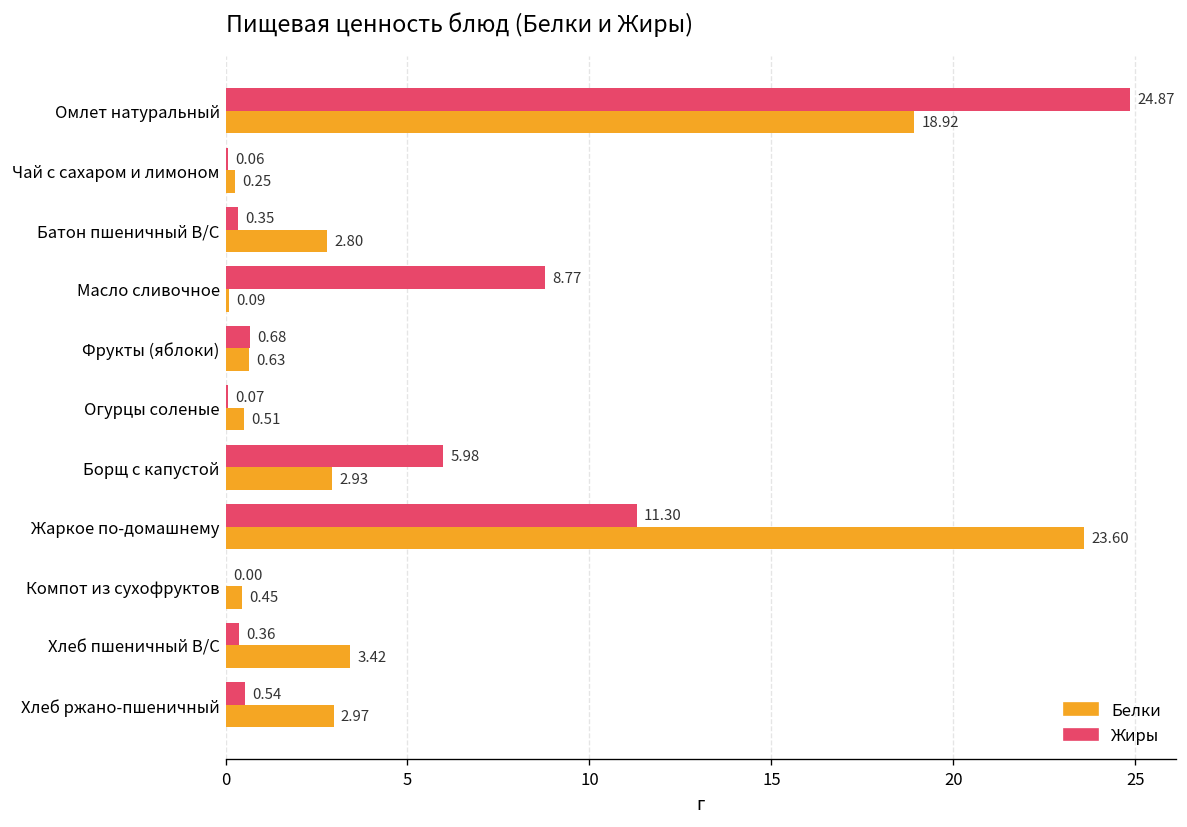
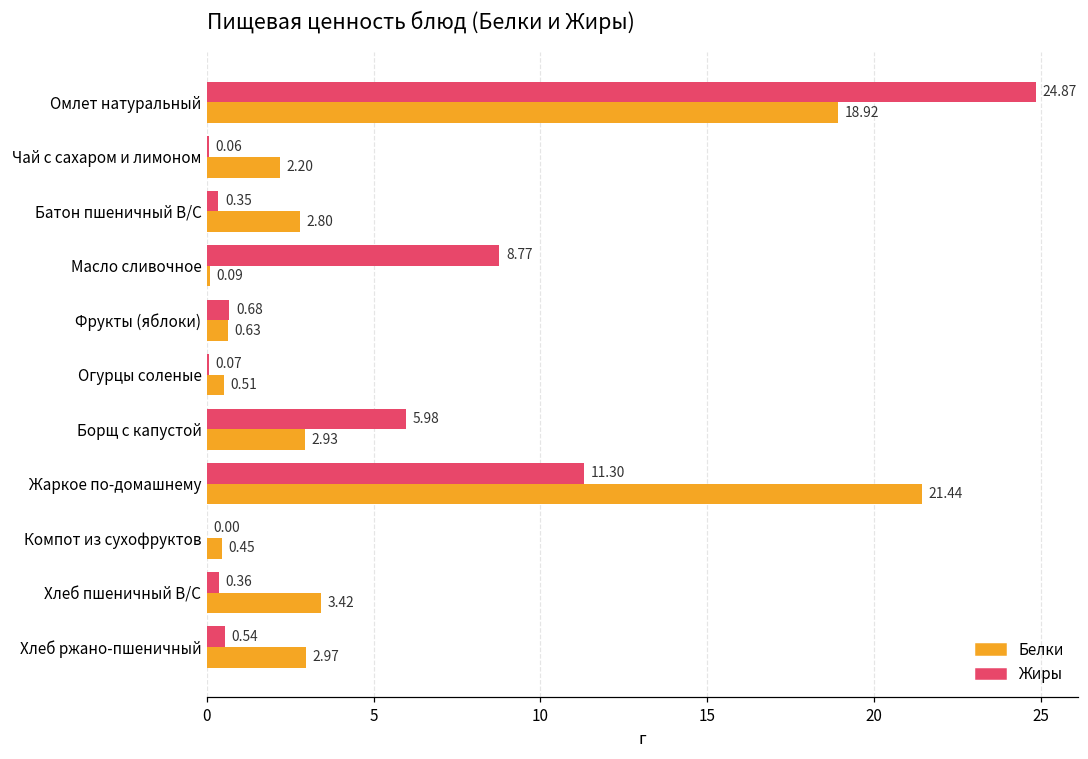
Белки, Чай с сахаром и лимоном: 0.25 -> 2.20
Белки, Жаркое по-домашнему: 23.60 -> 21.44
